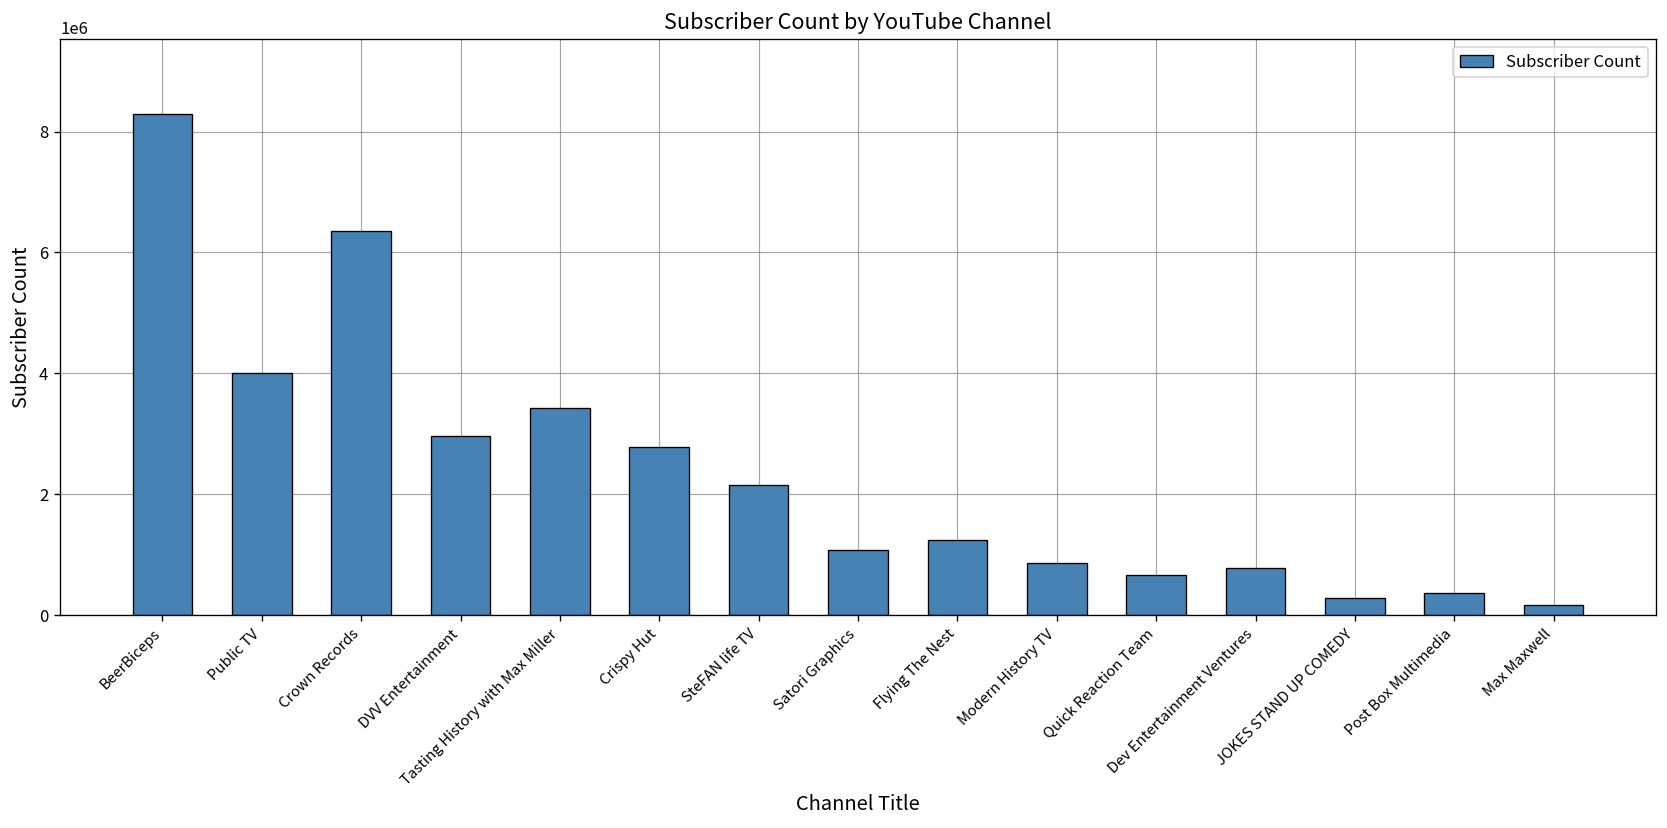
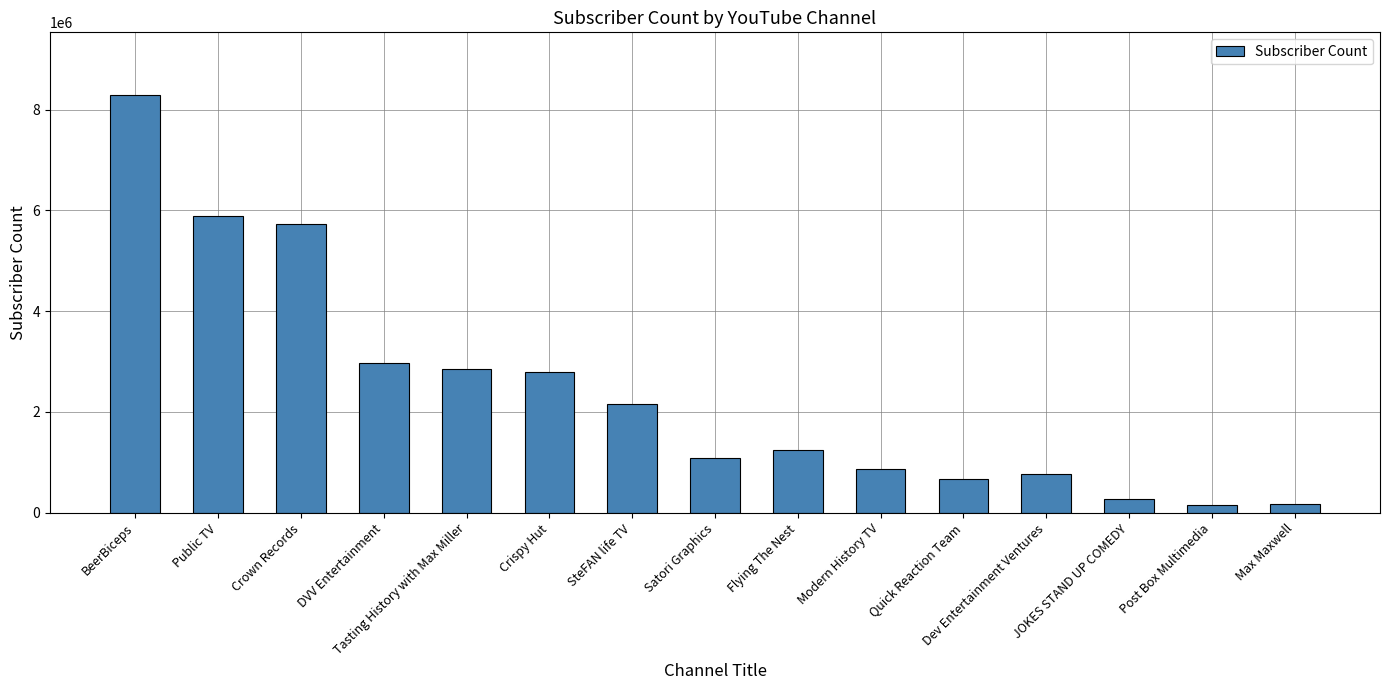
Public TV: 4000000 -> 5900000
Crown Records: 6400000 -> 5700000
Tasting History with Max Miller: 3400000 -> 2900000
Post Box Multimedia: 400000 -> 200000
